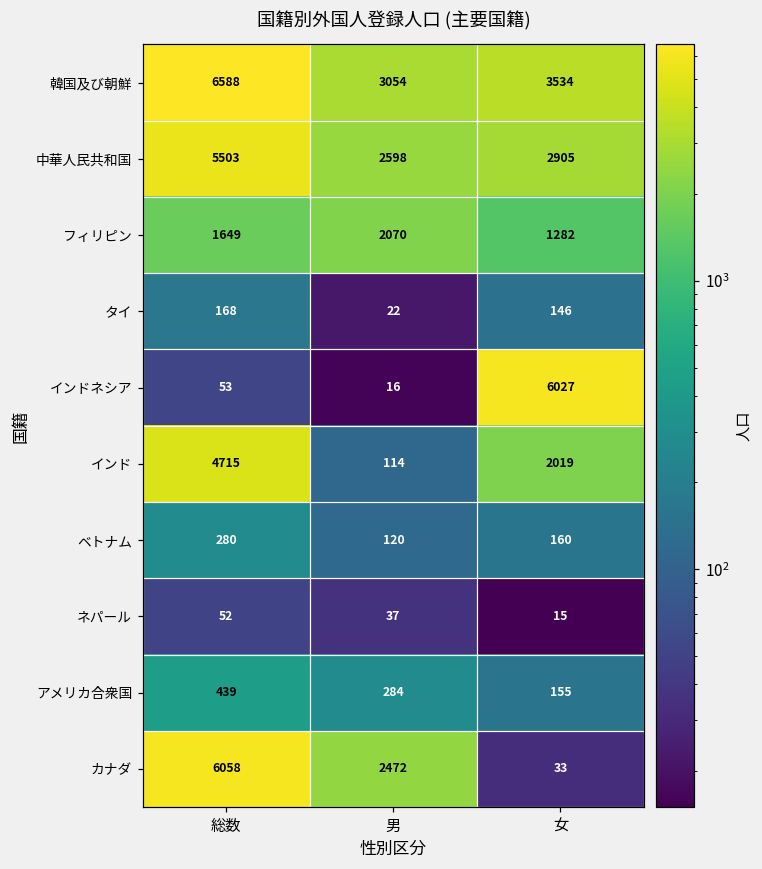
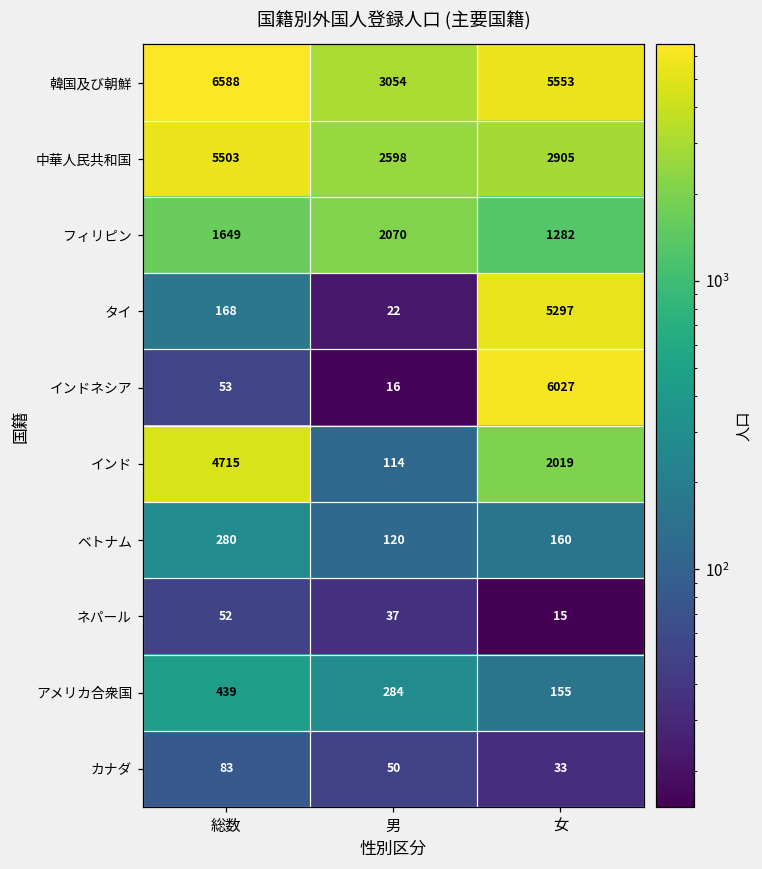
韓国及び朝鮮, 女: 3534 -> 5553
タイ, 女: 146 -> 5297
カナダ, 総数: 6058 -> 83
カナダ, 男: 2472 -> 50
